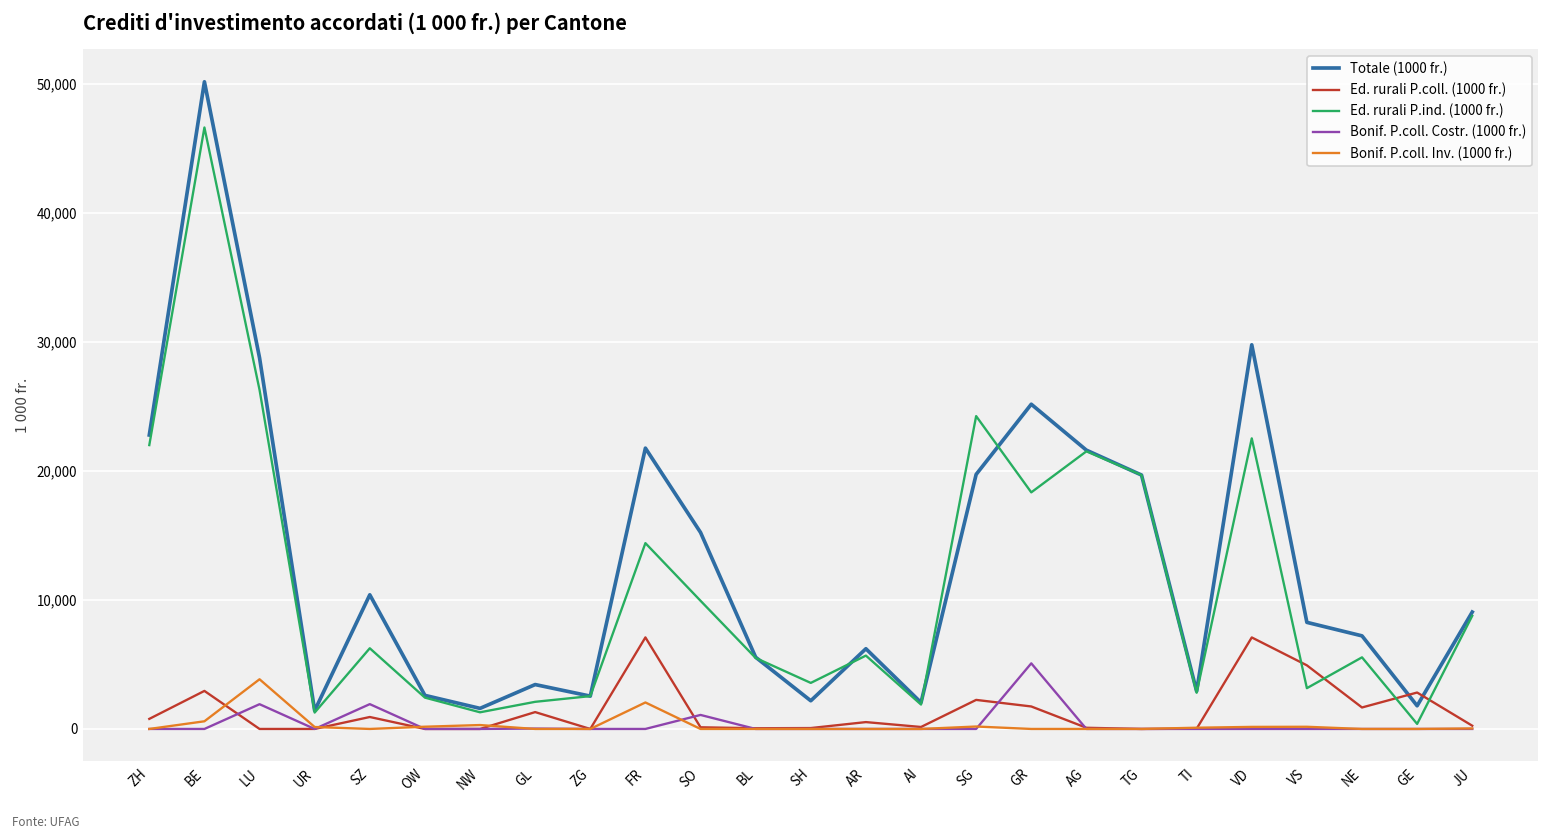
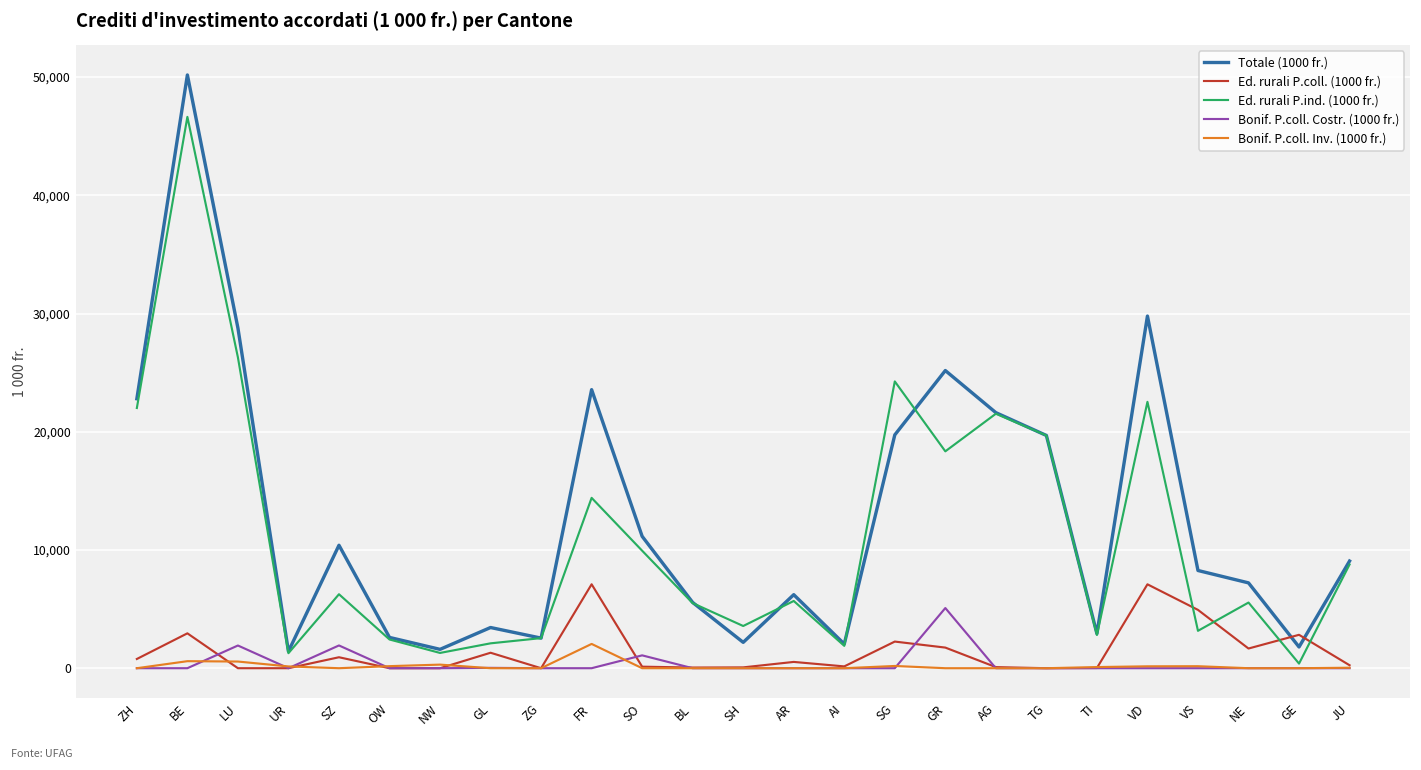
Bonif. P.coll. Inv. (1000 fr.), LU: 3,900 -> 600
Totale (1000 fr.), FR: 21,800 -> 23,600
Totale (1000 fr.), SO: 15,200 -> 11,200
